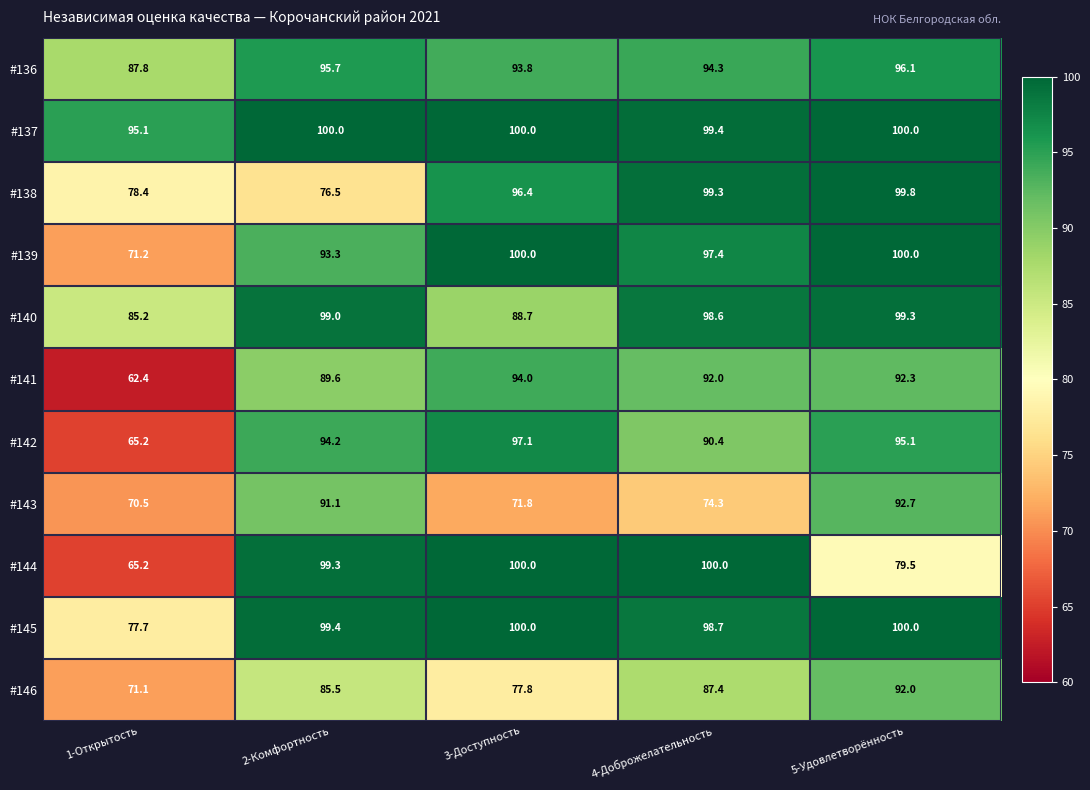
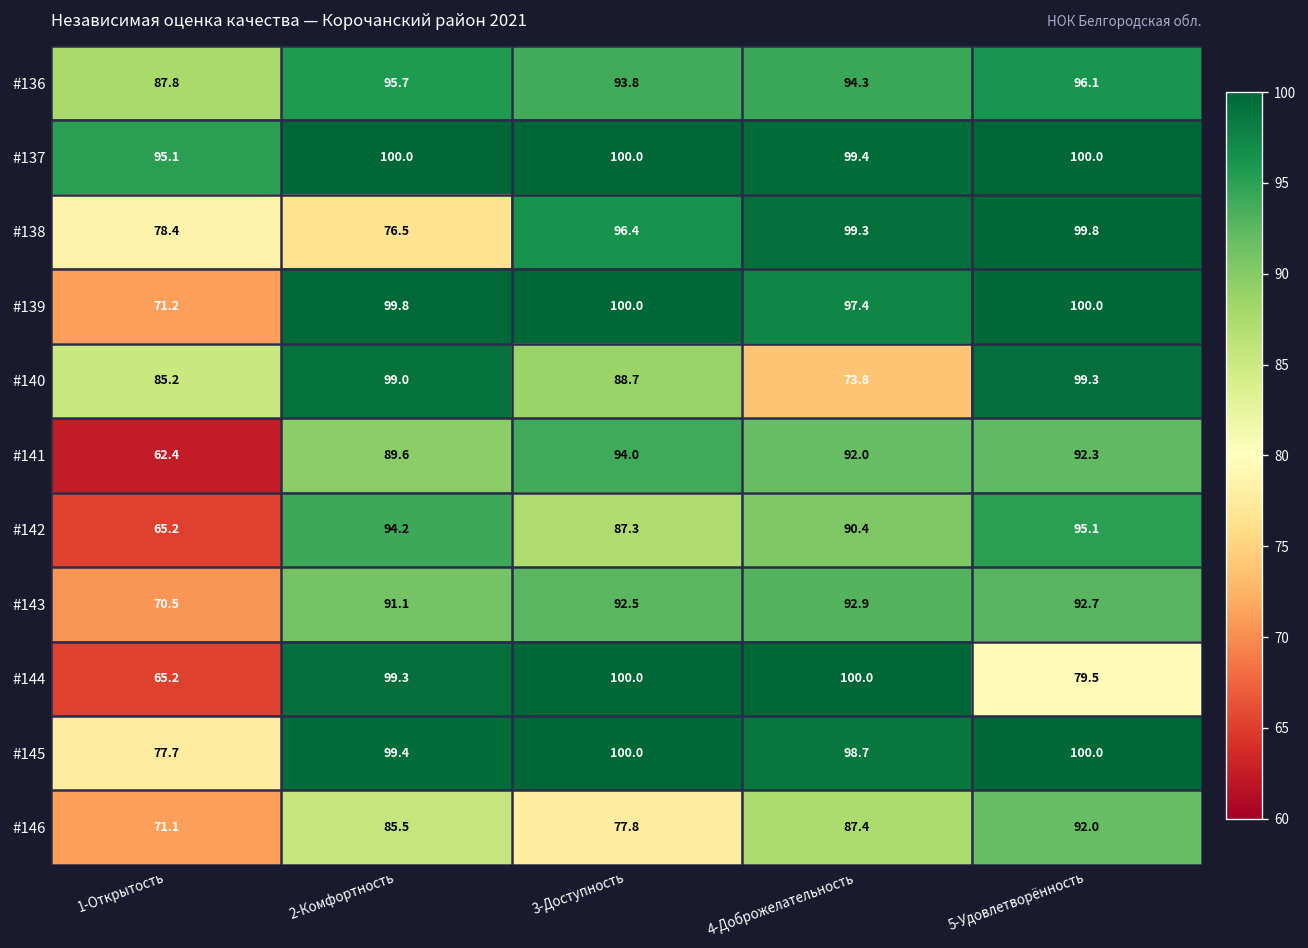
#139, 2-Комфортность: 93.3 -> 99.8
#140, 4-Доброжелательность: 98.6 -> 73.8
#142, 3-Доступность: 97.1 -> 87.3
#143, 3-Доступность: 71.8 -> 92.5
#143, 4-Доброжелательность: 74.3 -> 92.9
